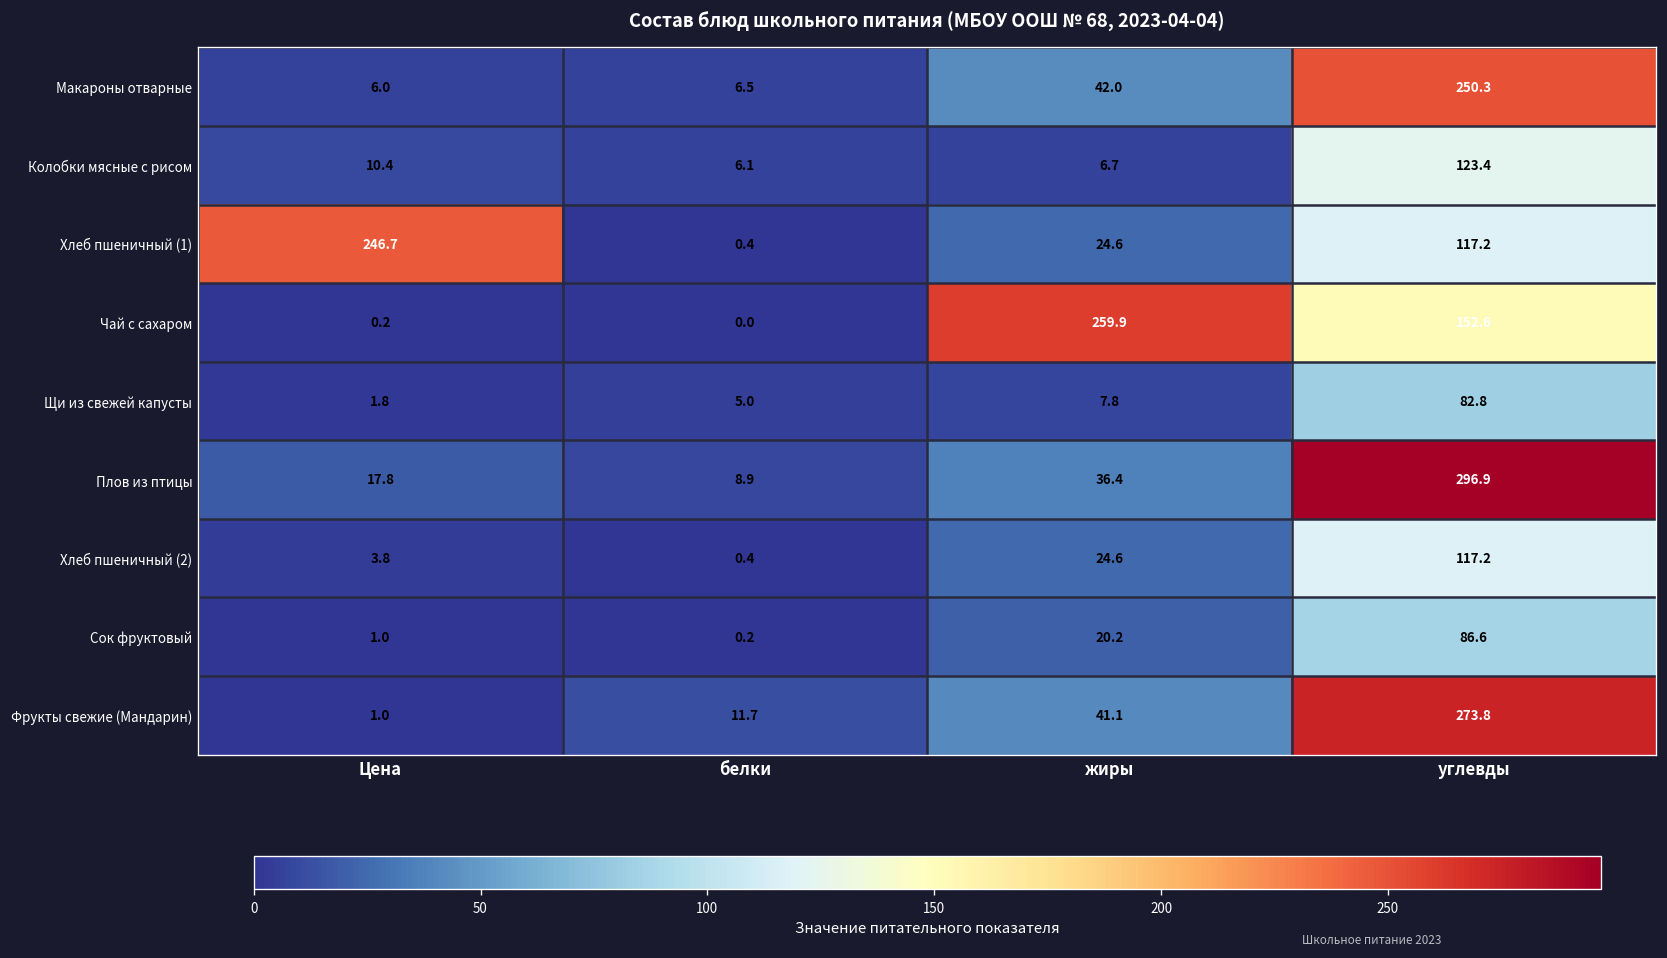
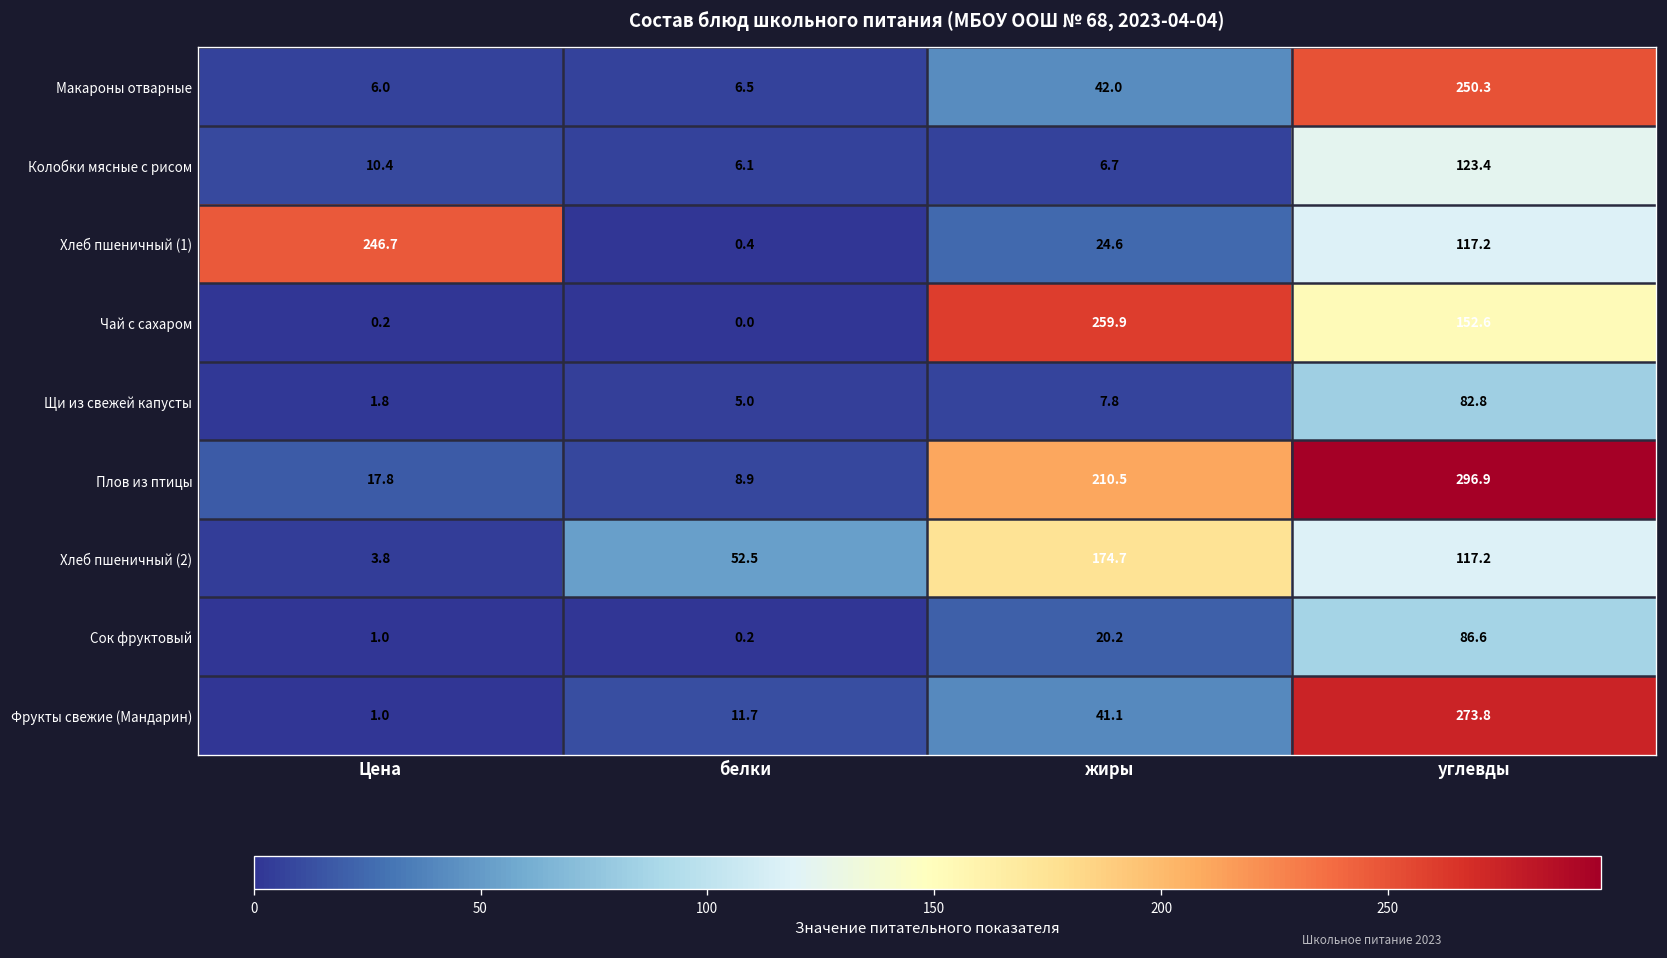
Плов из птицы, жиры: 36.4 -> 210.5
Хлеб пшеничный (2), белки: 0.4 -> 52.5
Хлеб пшеничный (2), жиры: 24.6 -> 174.7
